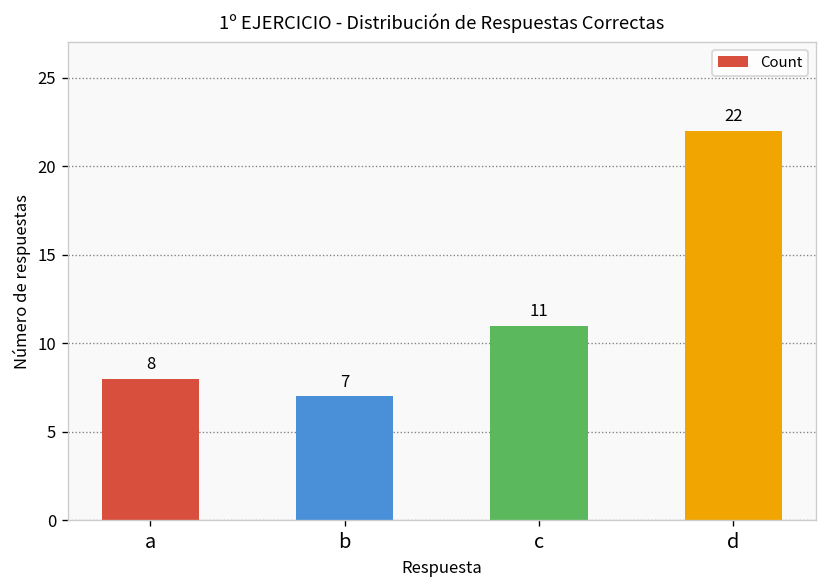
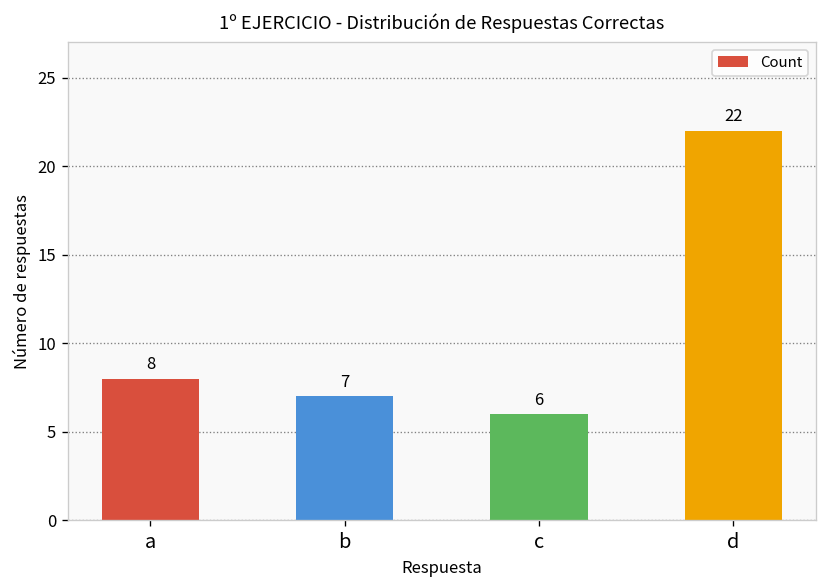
c: 11 -> 6
